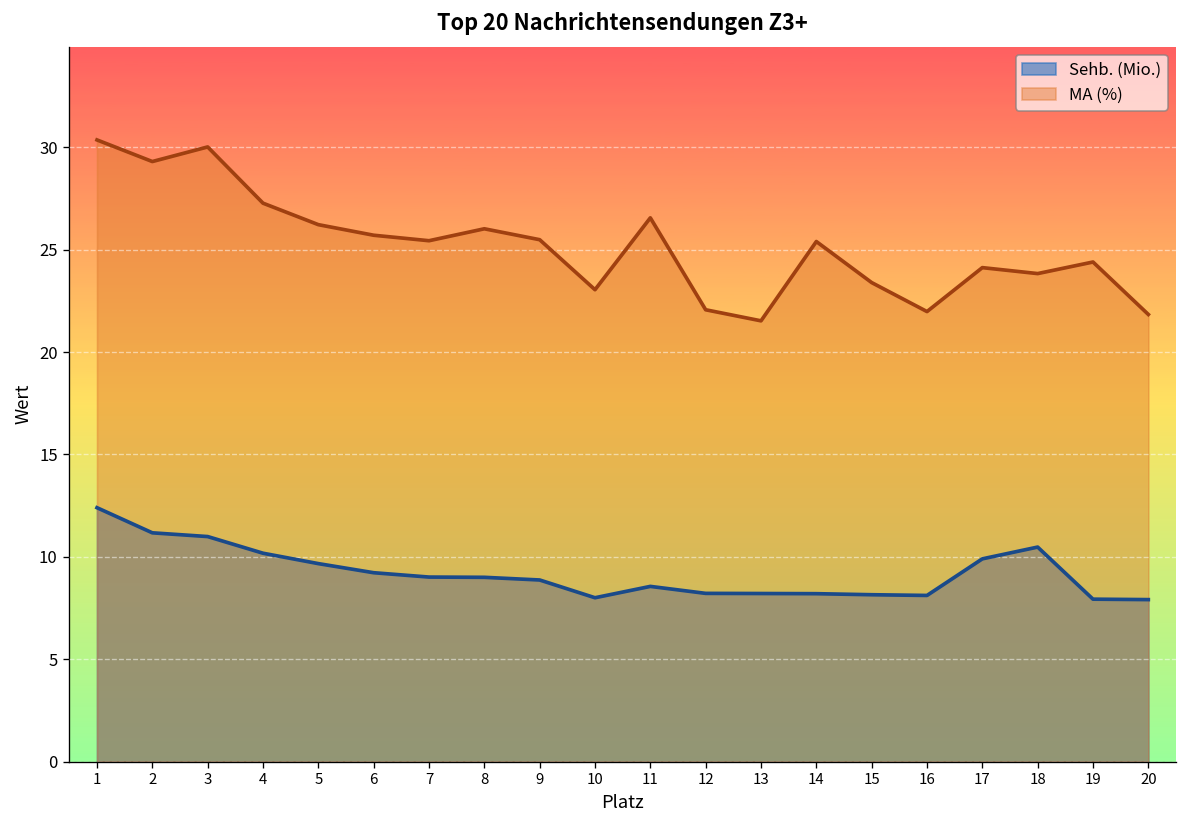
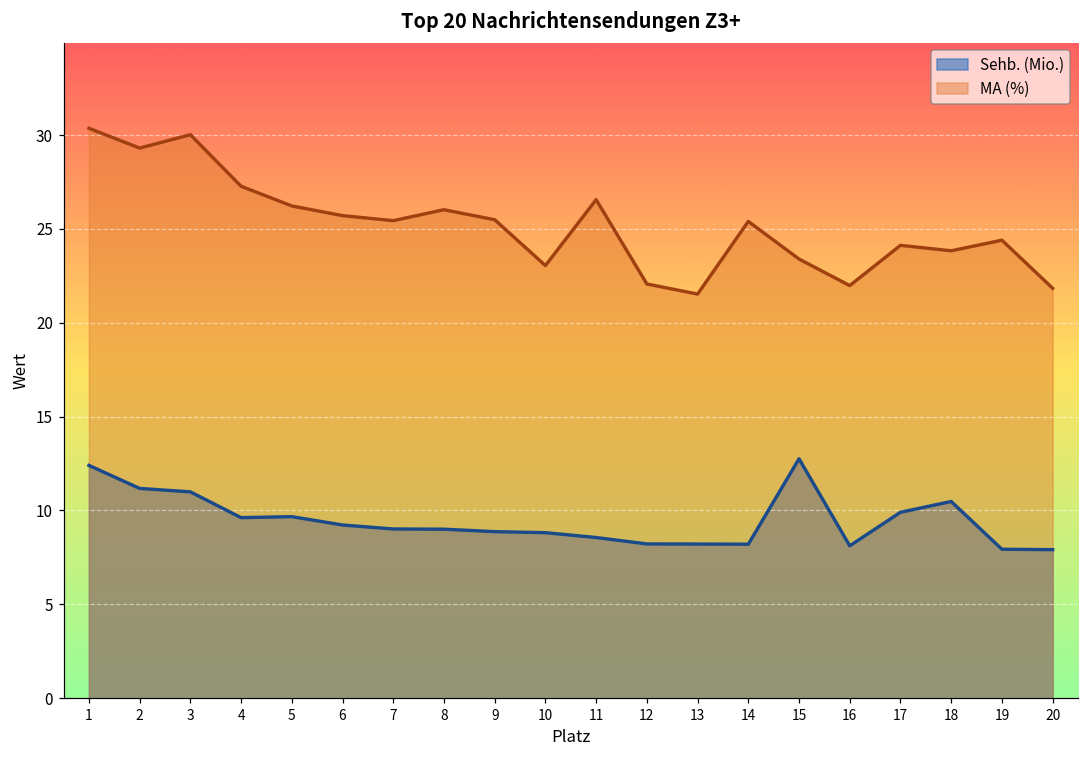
Sehb. (Mio.), 4: 10.2 -> 9.6
Sehb. (Mio.), 10: 8.0 -> 8.8
Sehb. (Mio.), 15: 8.2 -> 12.8
